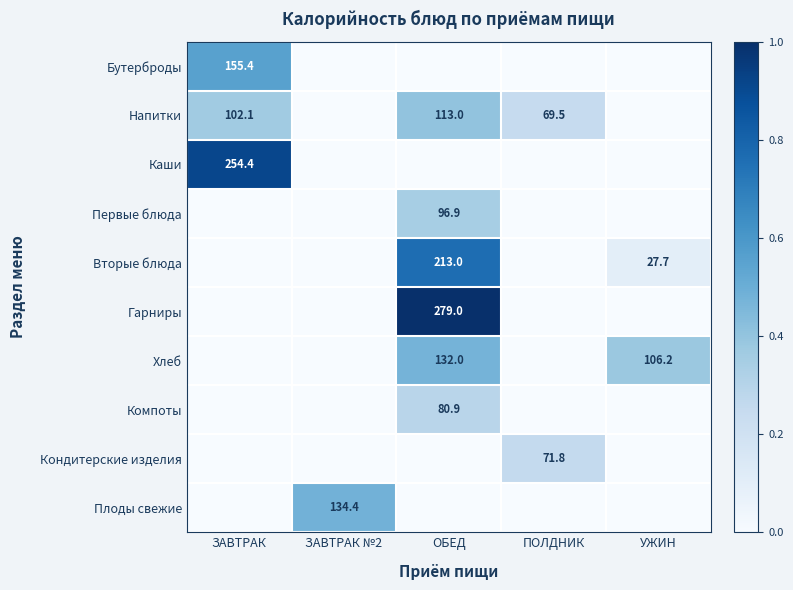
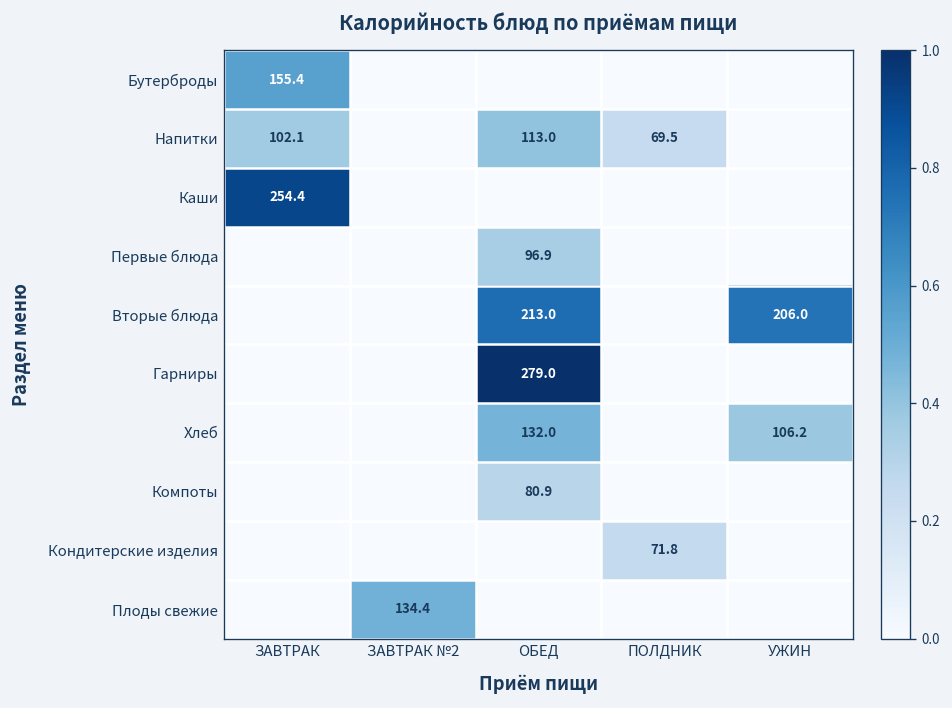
Вторые блюда, УЖИН: 27.7 -> 206.0
